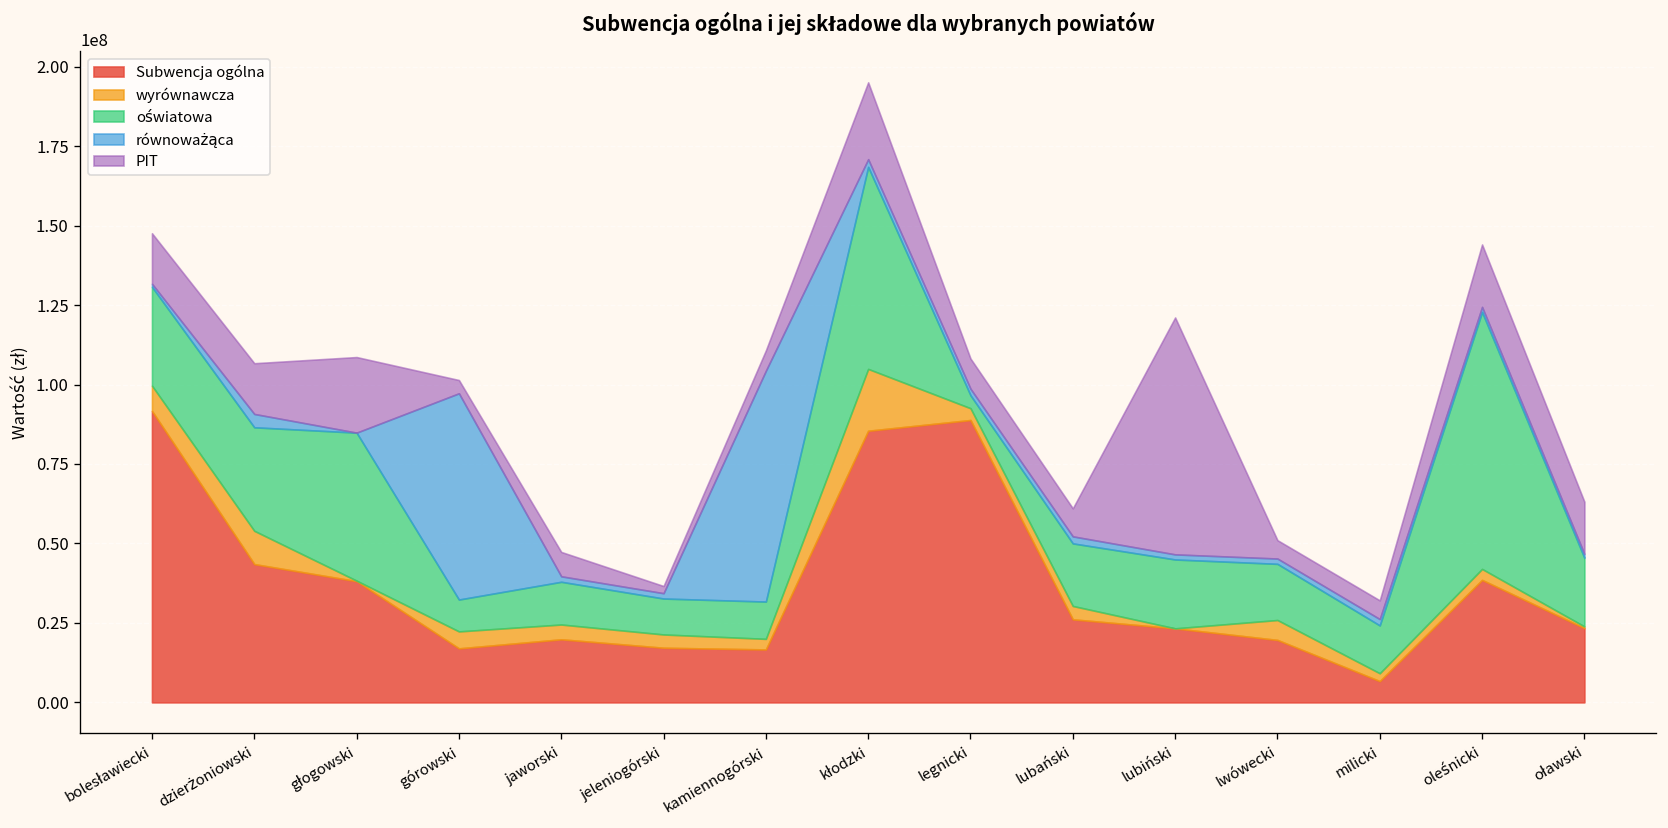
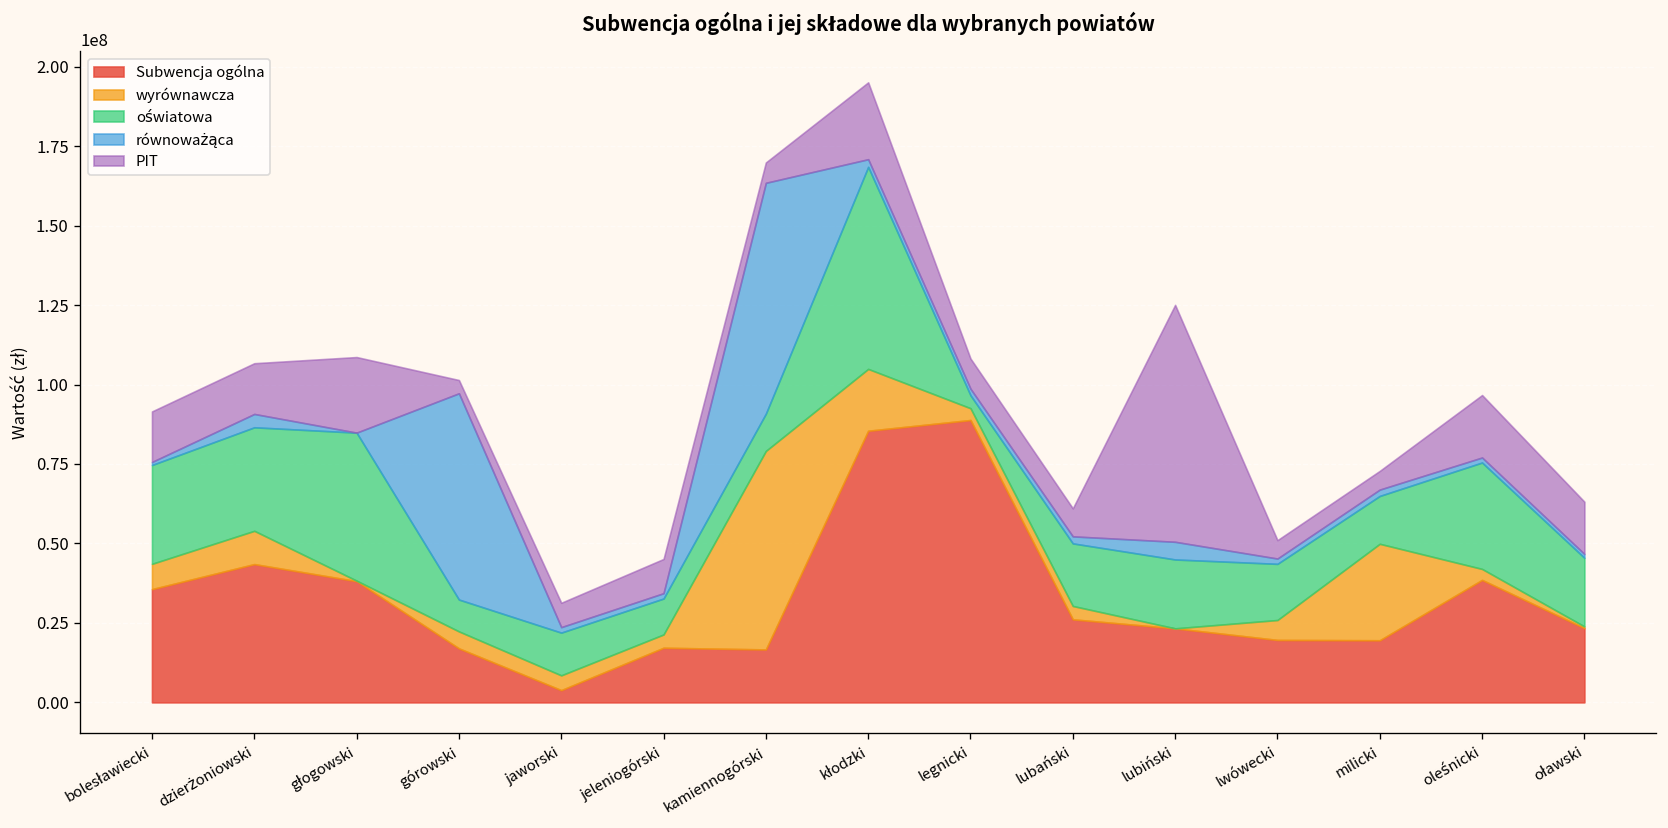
Subwencja ogólna, bolesławiecki: 92000000 -> 36000000
Subwencja ogólna, jaworski: 20000000 -> 4000000
PIT, jeleniogórski: 2000000 -> 11000000
wyrównawcza, kamiennogórski: 3000000 -> 62000000
równoważąca, lubiński: 2000000 -> 6000000
Subwencja ogólna, milicki: 7000000 -> 20000000
wyrównawcza, milicki: 2000000 -> 30000000
oświatowa, oleśnicki: 81000000 -> 33000000
